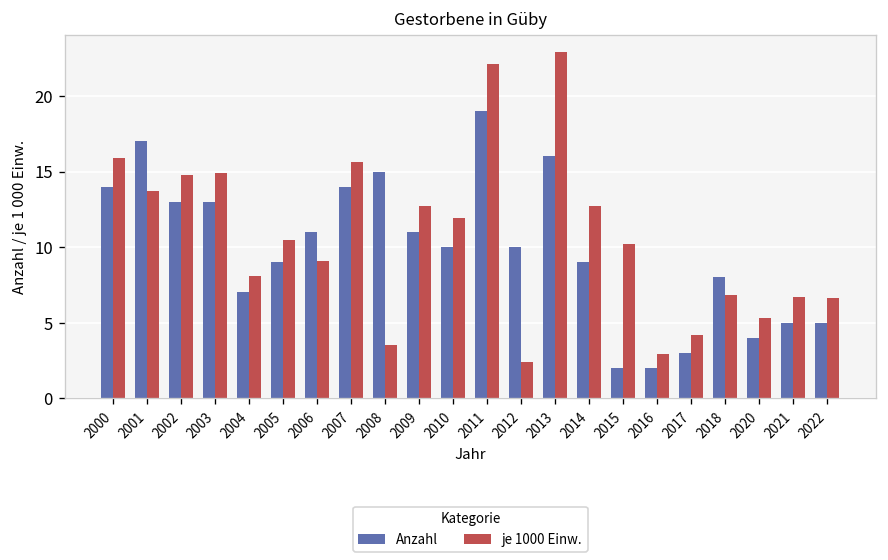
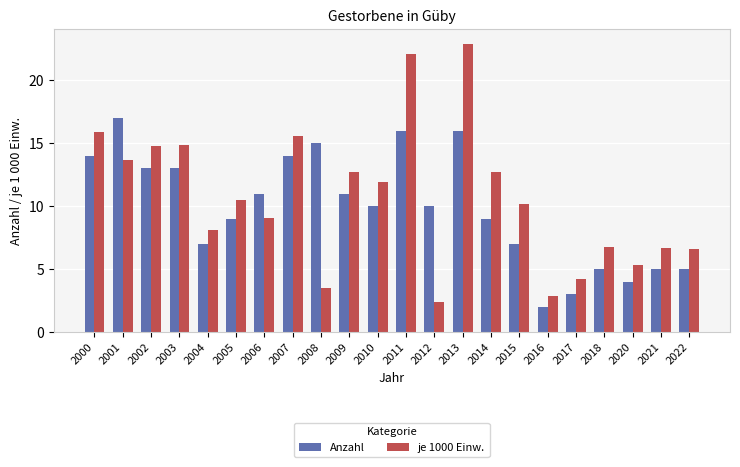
Anzahl, 2011: 19 -> 16
Anzahl, 2015: 2 -> 7
Anzahl, 2018: 8 -> 5
